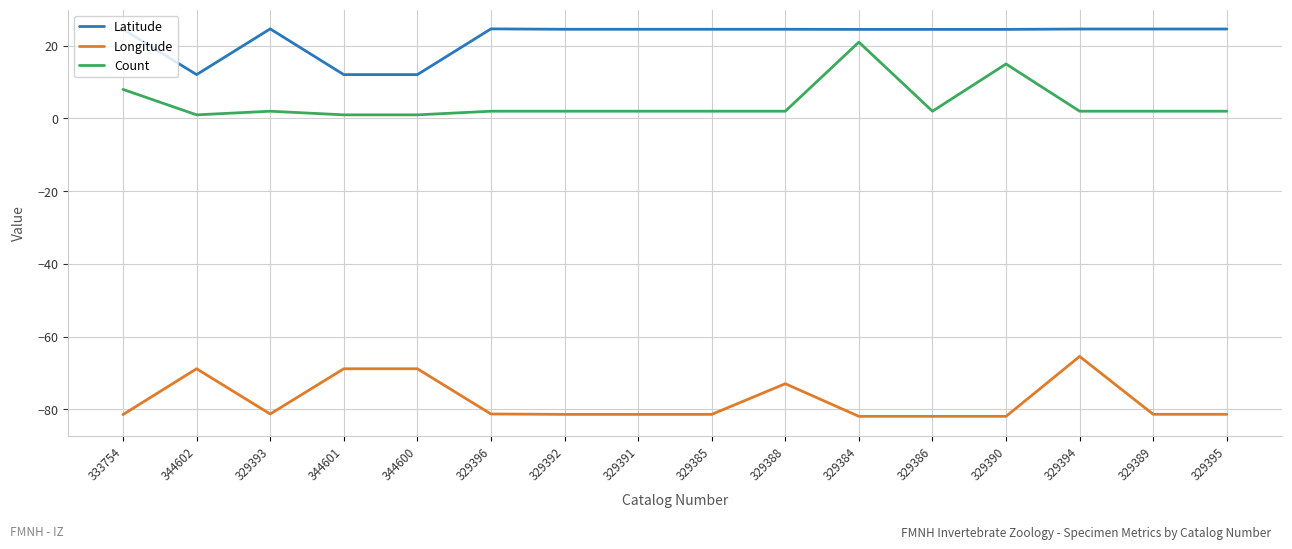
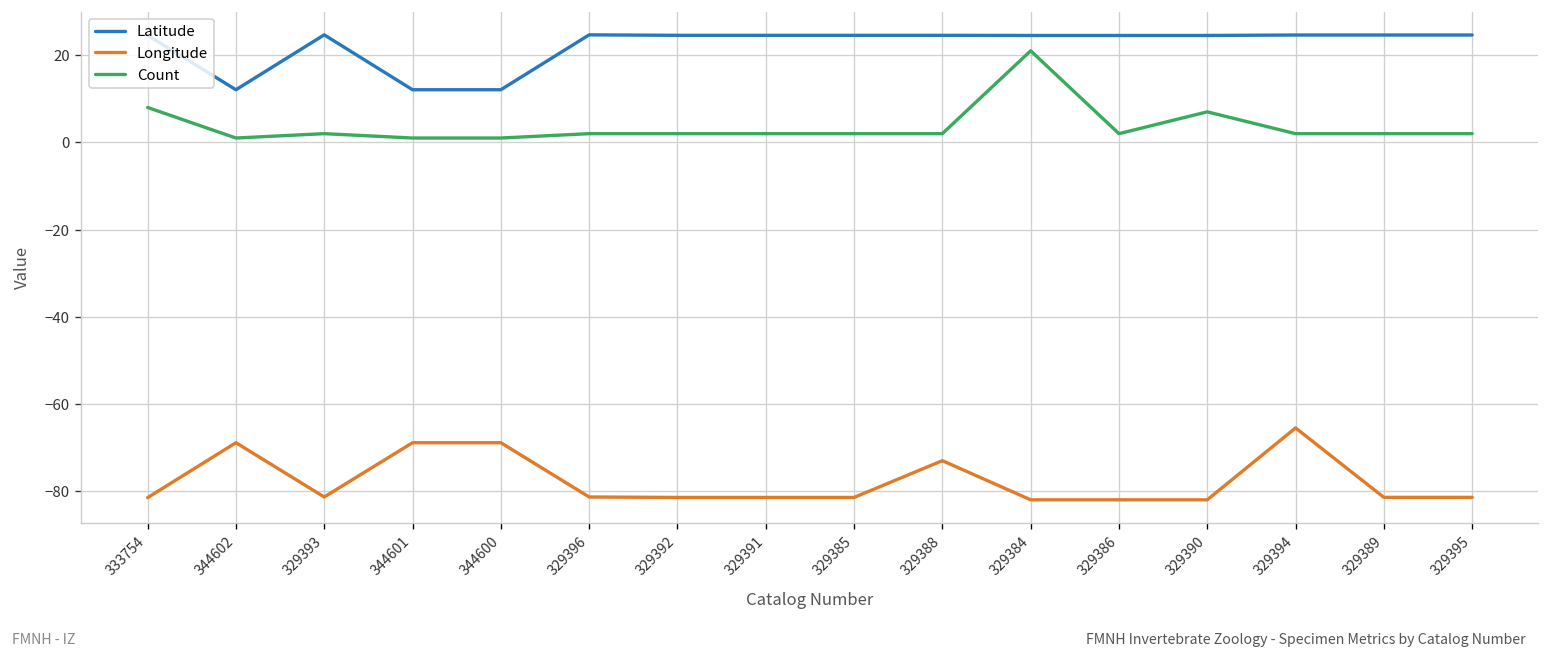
Count, 329390: 15 -> 7
